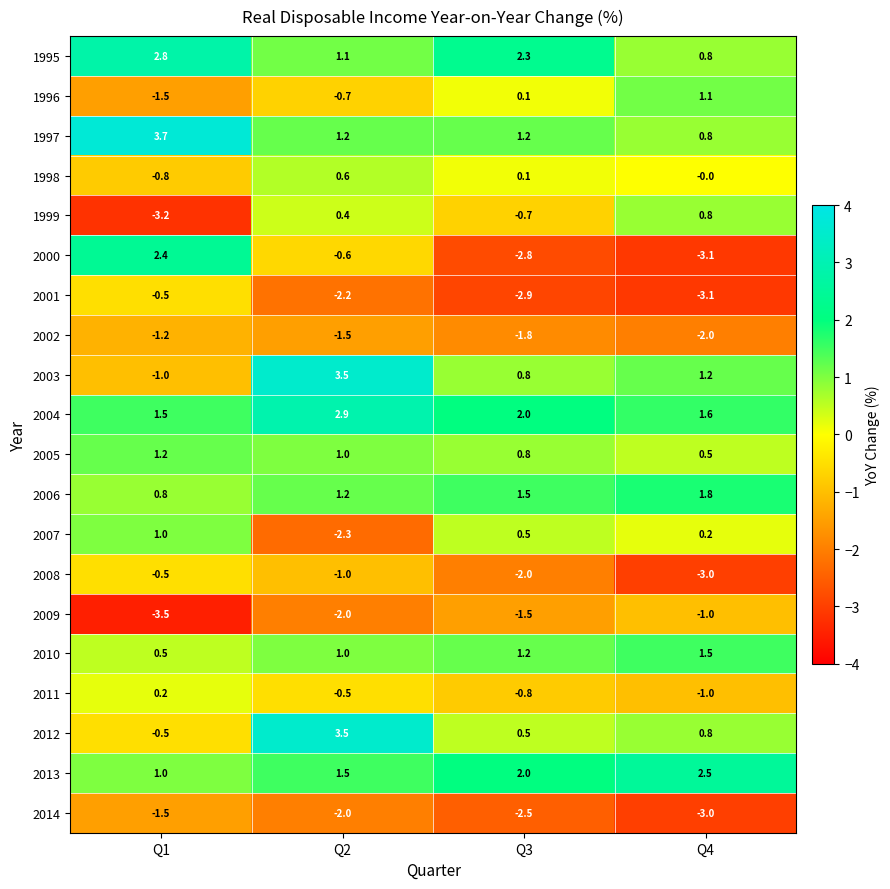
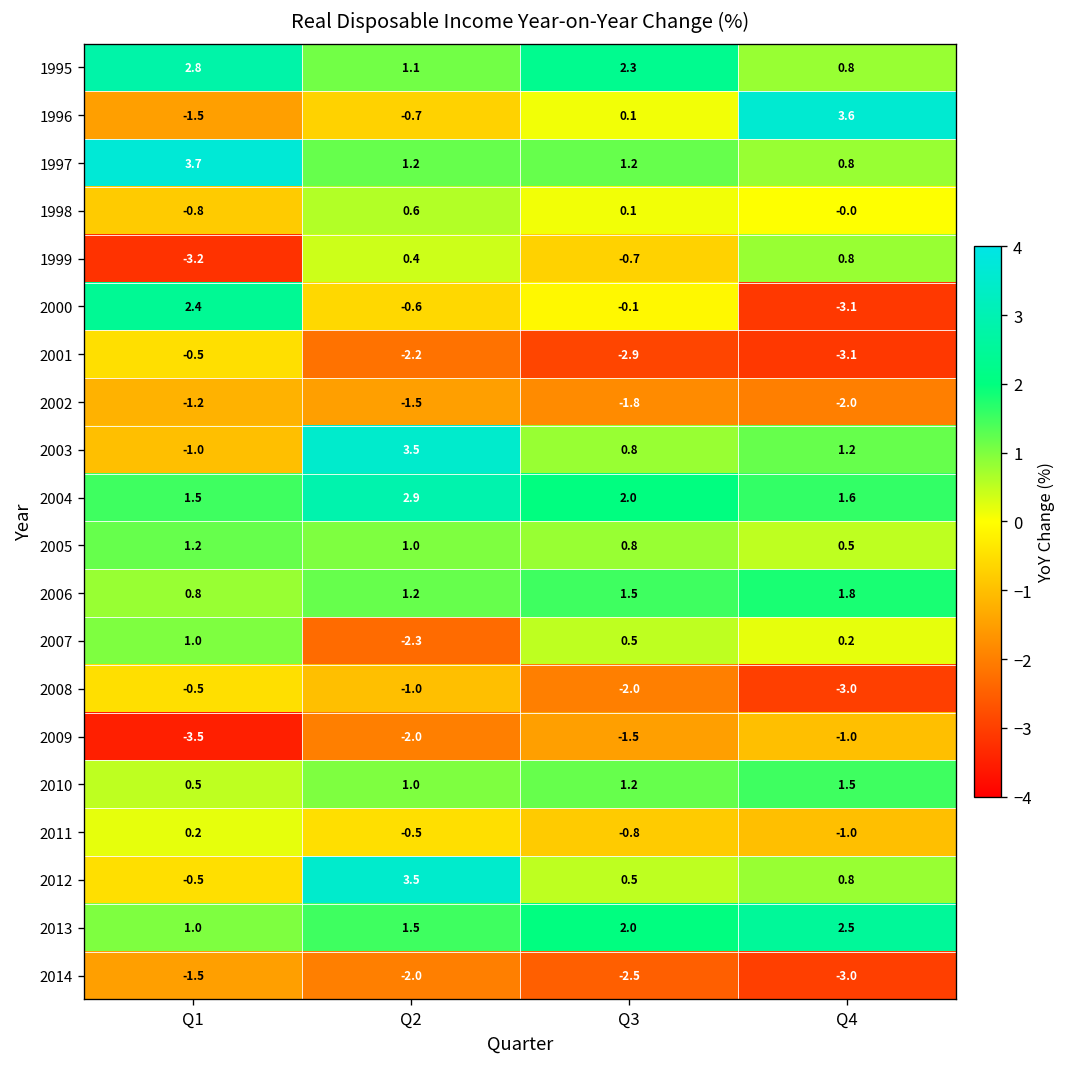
1996, Q4: 1.1 -> 3.6
2000, Q3: -2.8 -> -0.1
